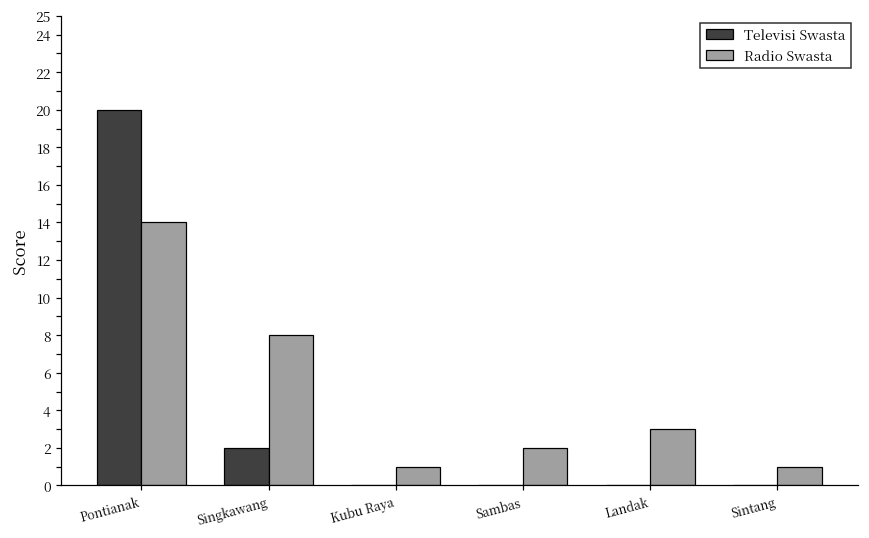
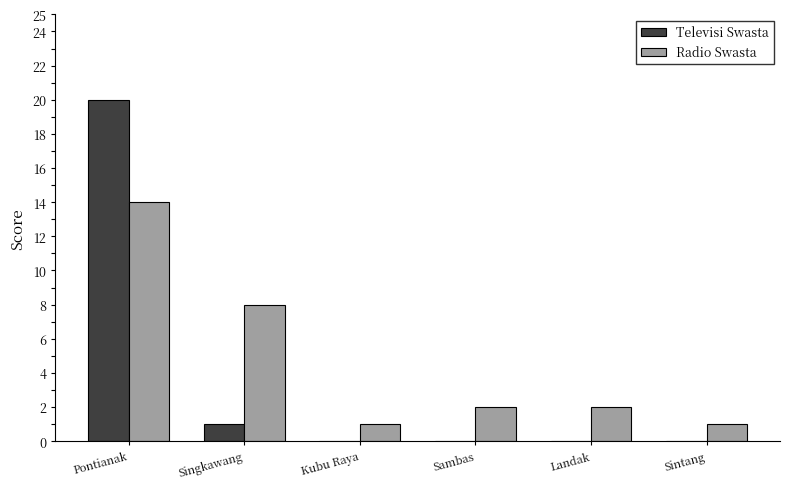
Televisi Swasta, Singkawang: 2 -> 1
Radio Swasta, Landak: 3 -> 2
